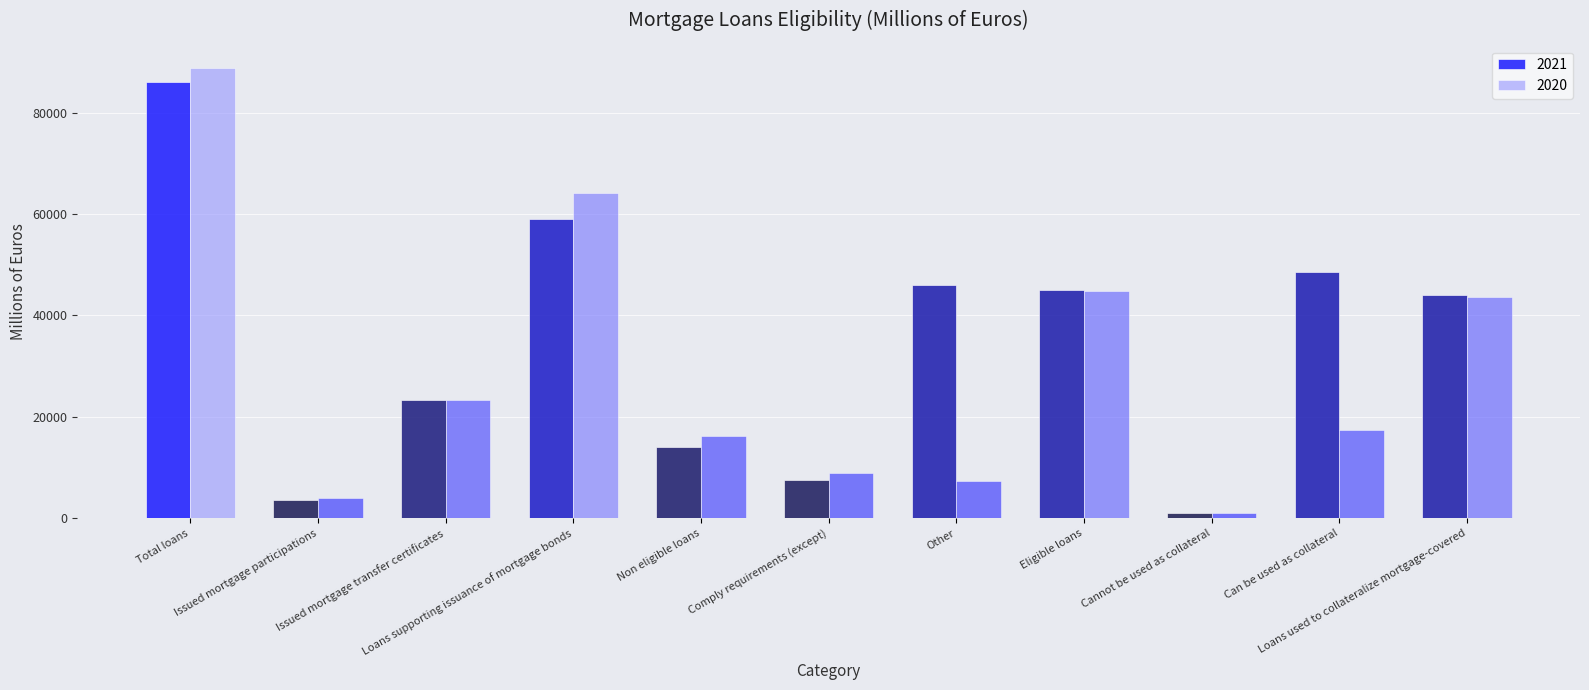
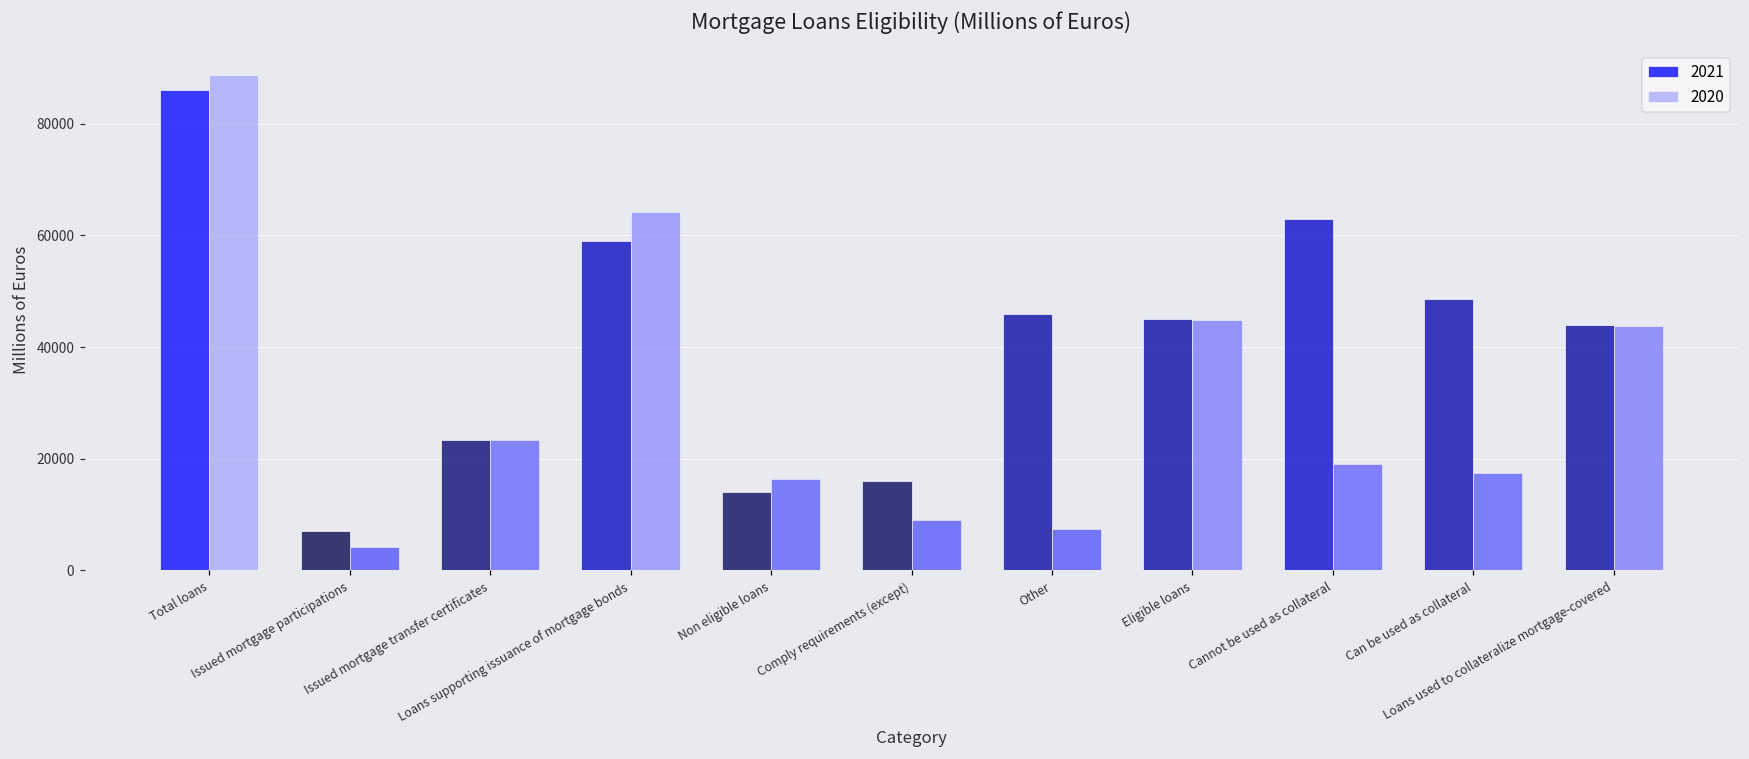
2021, Issued mortgage participations: 4000 -> 7000
2021, Comply requirements (except): 8000 -> 16000
2021, Cannot be used as collateral: 1000 -> 63000
2020, Cannot be used as collateral: 1000 -> 19000
